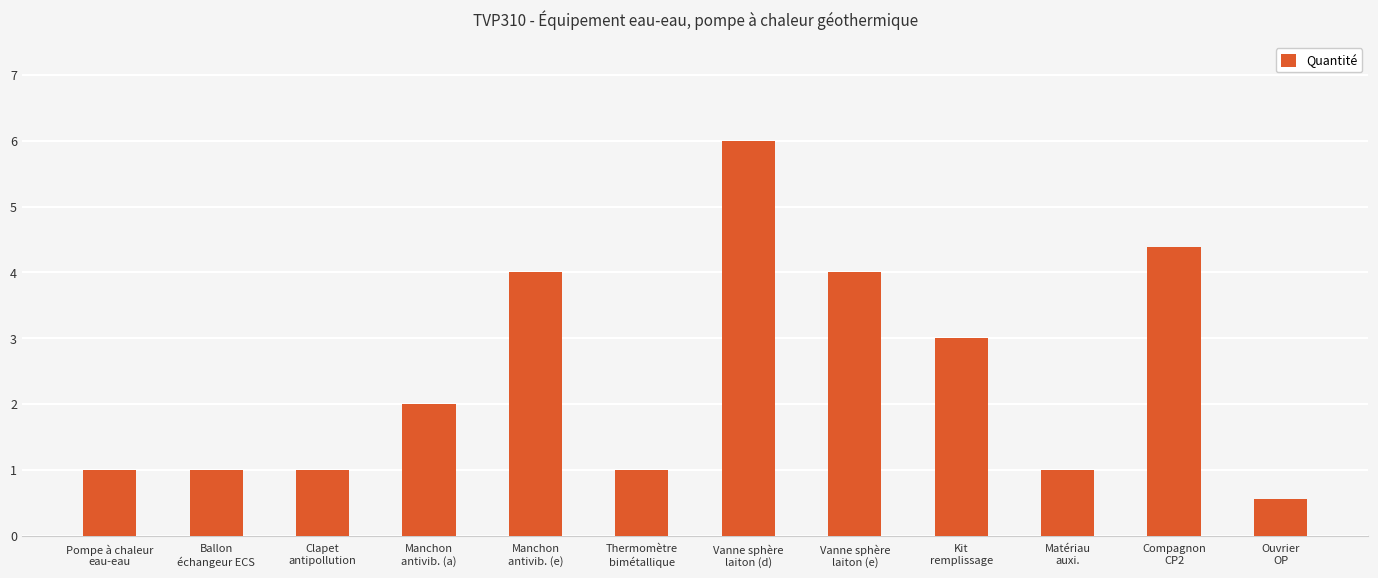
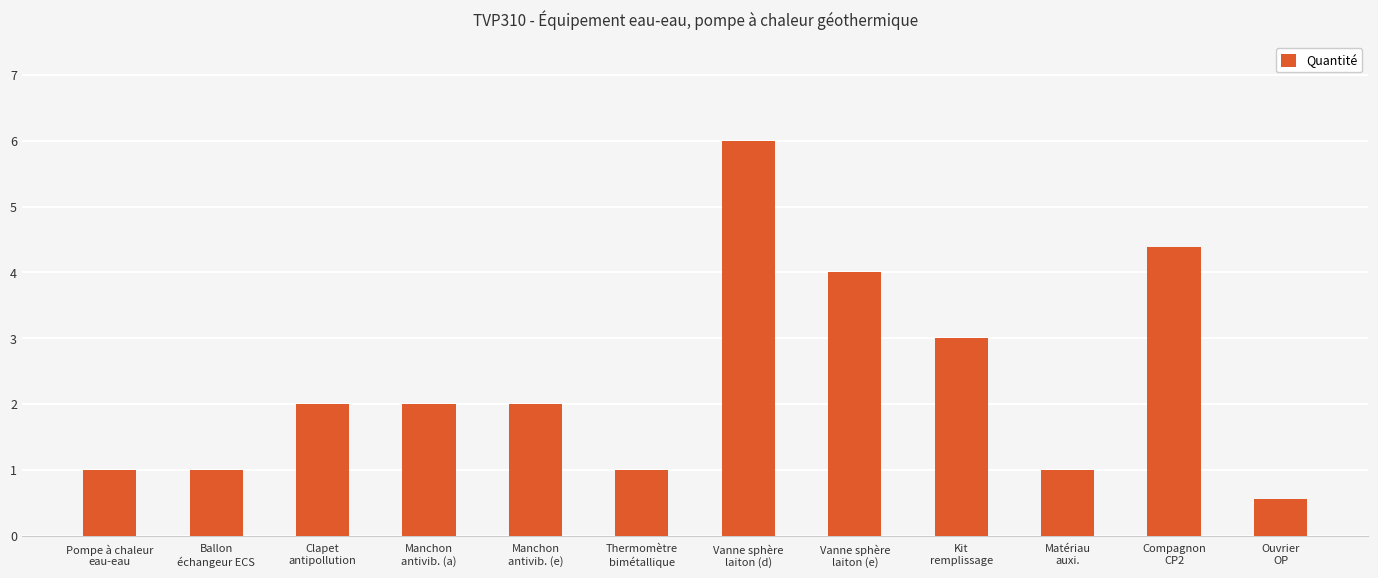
Clapet antipollution: 1 -> 2
Manchon antivib. (e): 4 -> 2
